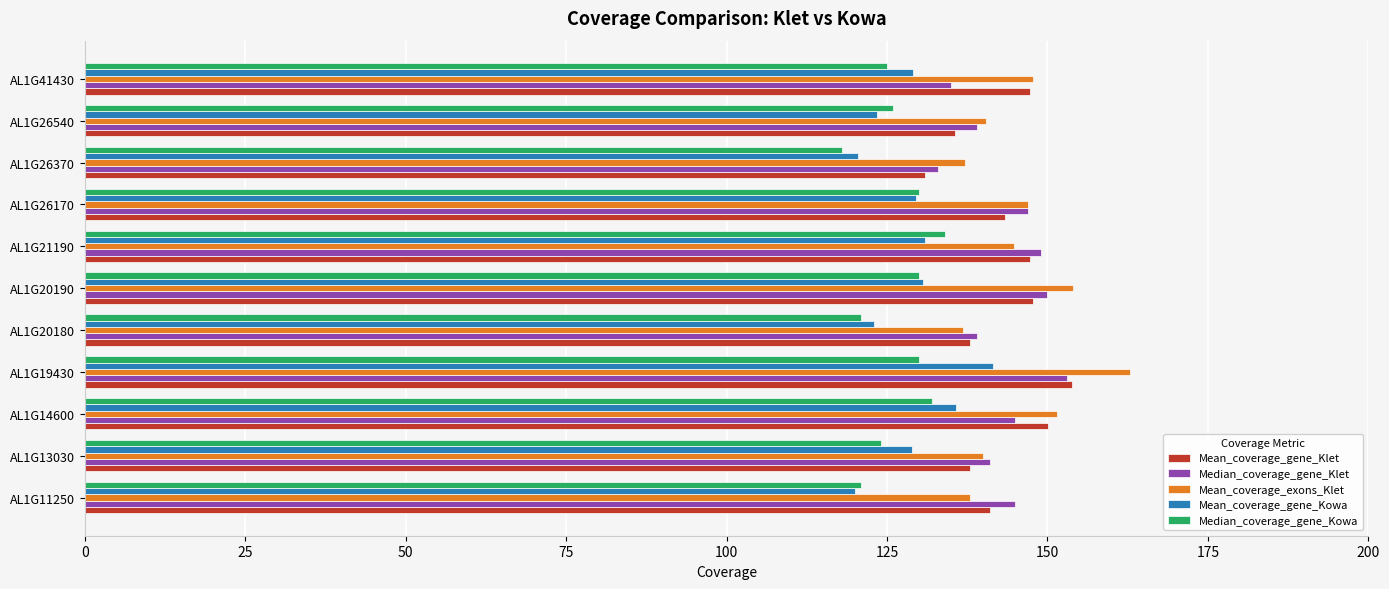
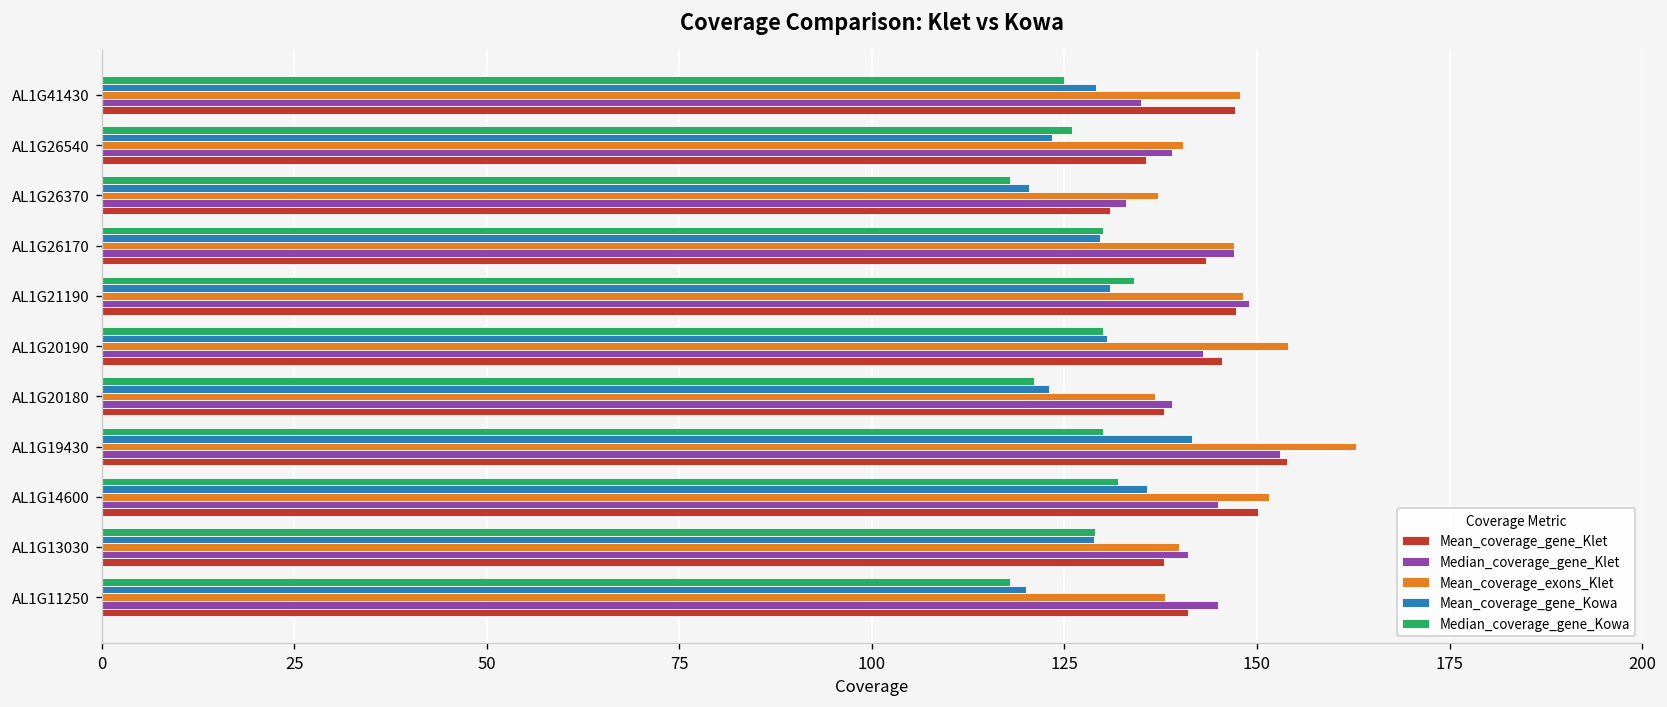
Mean_coverage_exons_Klet, AL1G21190: 145 -> 148
Median_coverage_gene_Klet, AL1G20190: 150 -> 143
Mean_coverage_gene_Klet, AL1G20190: 148 -> 146
Median_coverage_gene_Kowa, AL1G13030: 124 -> 129
Median_coverage_gene_Kowa, AL1G11250: 121 -> 118
